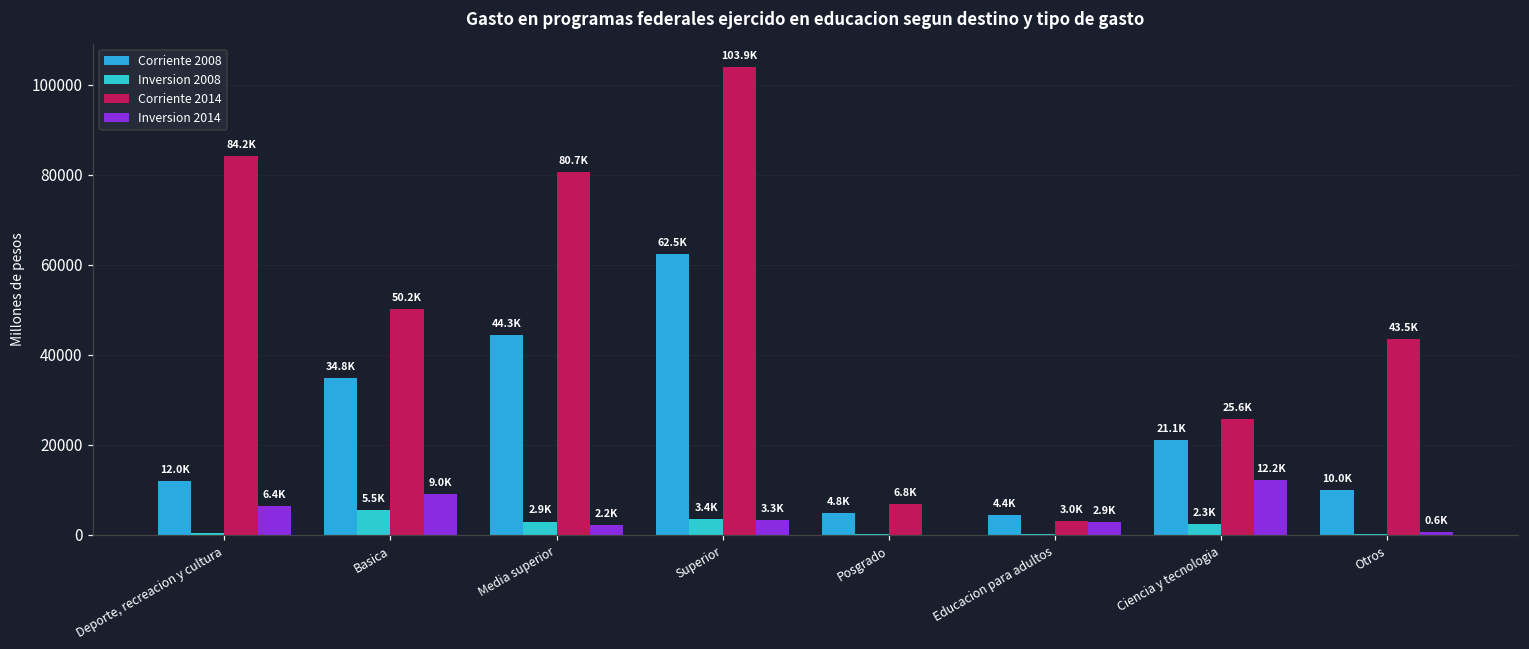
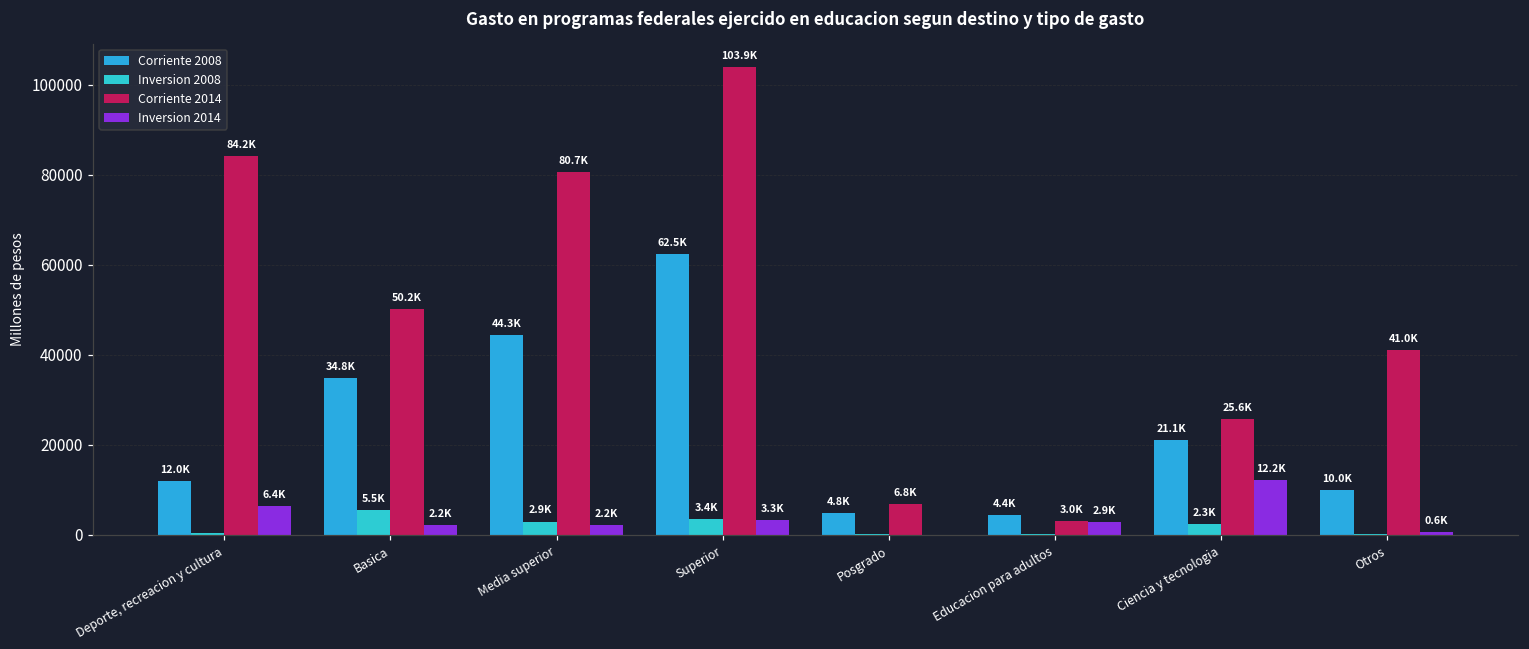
Inversion 2014, Basica: 9.0K -> 2.2K
Corriente 2014, Otros: 43.5K -> 41.0K
